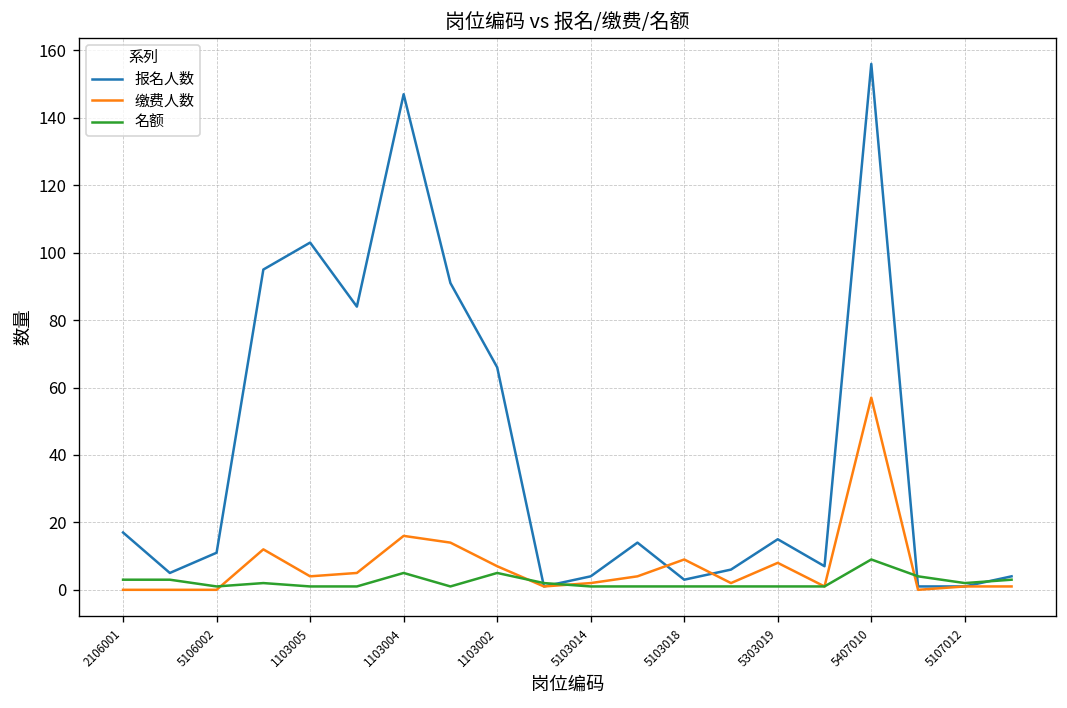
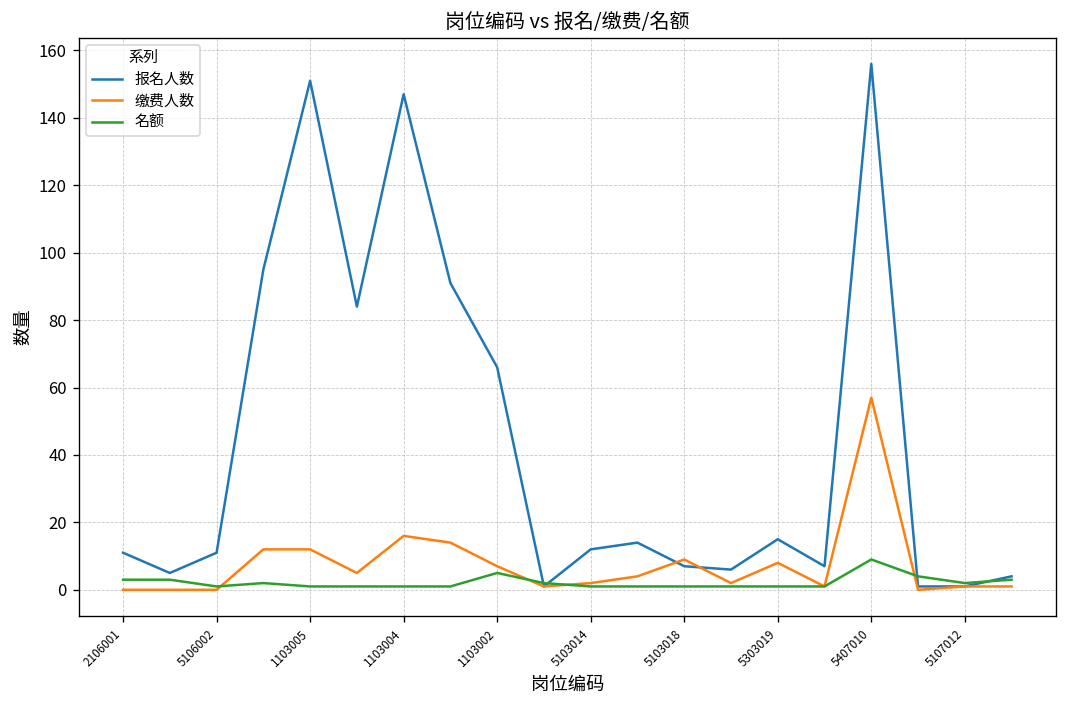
报名人数, 2106001: 17 -> 11
报名人数, 1103005: 103 -> 151
缴费人数, 1103005: 4 -> 12
名额, 1103004: 5 -> 1
报名人数, 5103014: 4 -> 12
报名人数, 5103018: 3 -> 7
